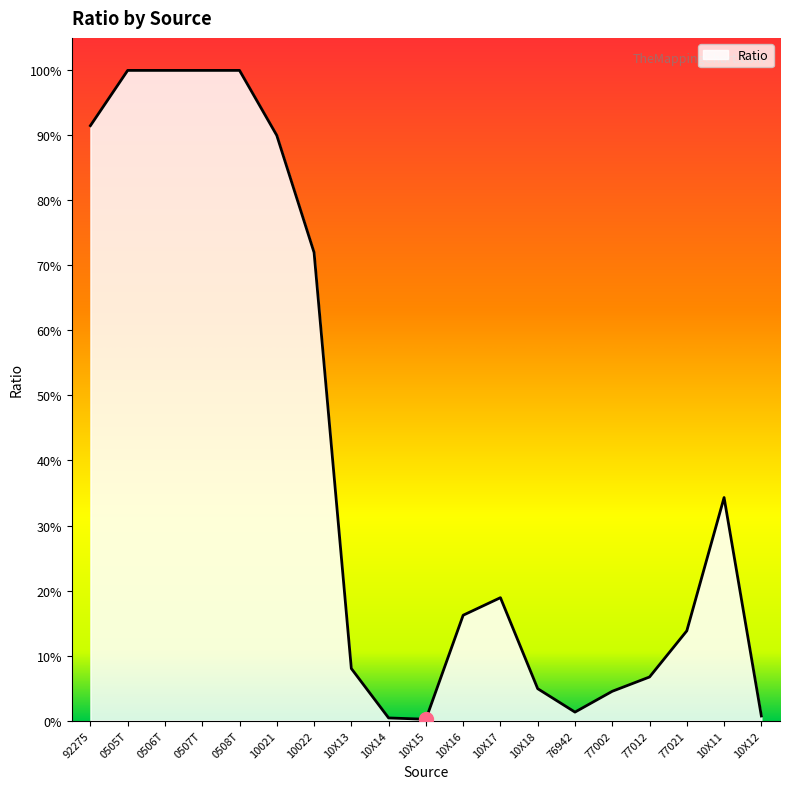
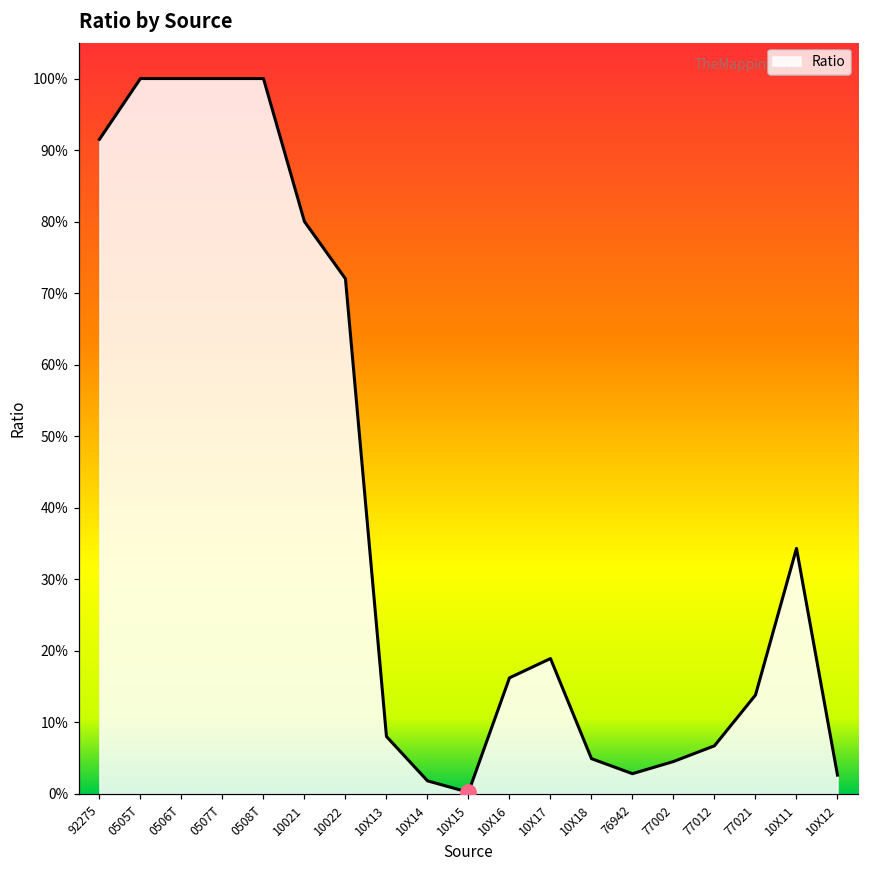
Ratio, 10021: 90% -> 80%
Ratio, 10X14: 0% -> 2%
Ratio, 76942: 1% -> 3%
Ratio, 10X12: 1% -> 3%
